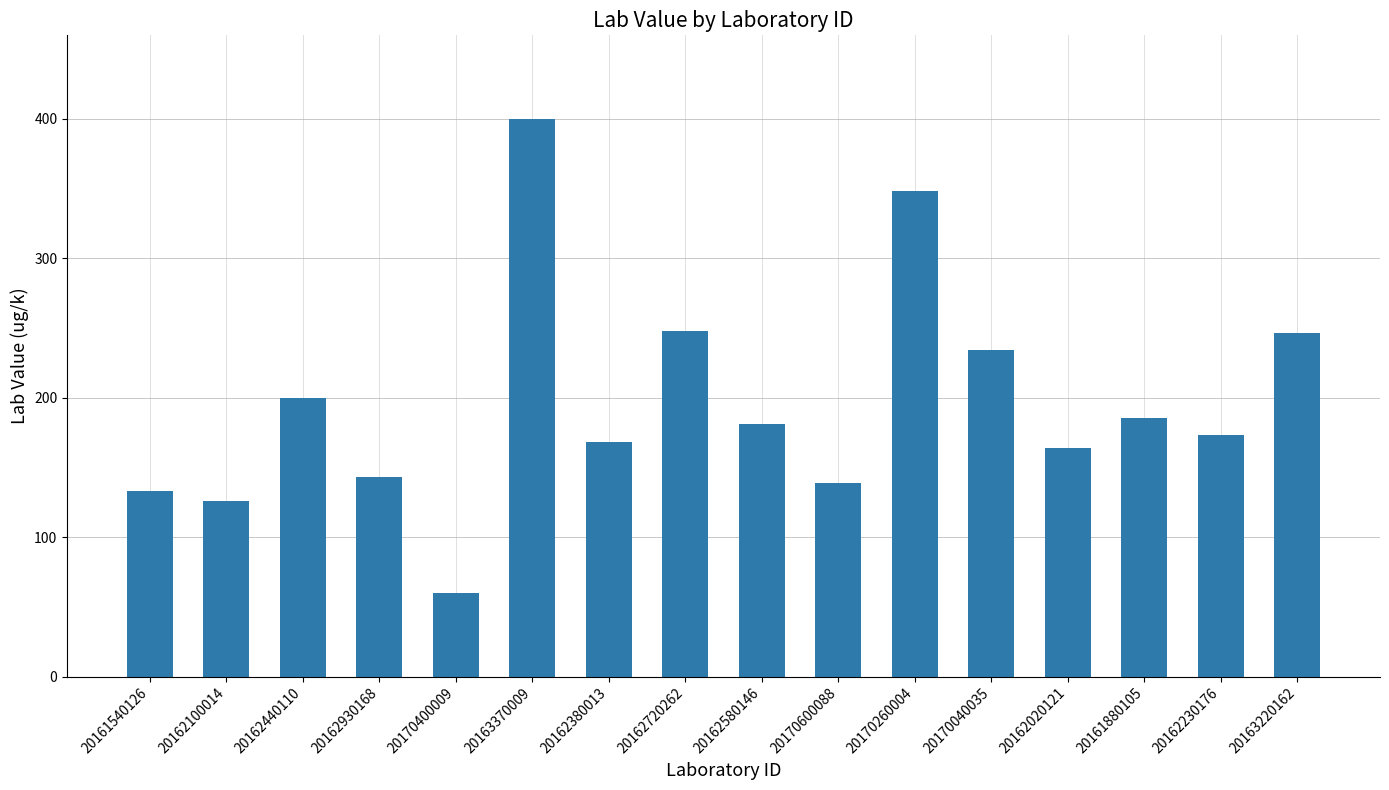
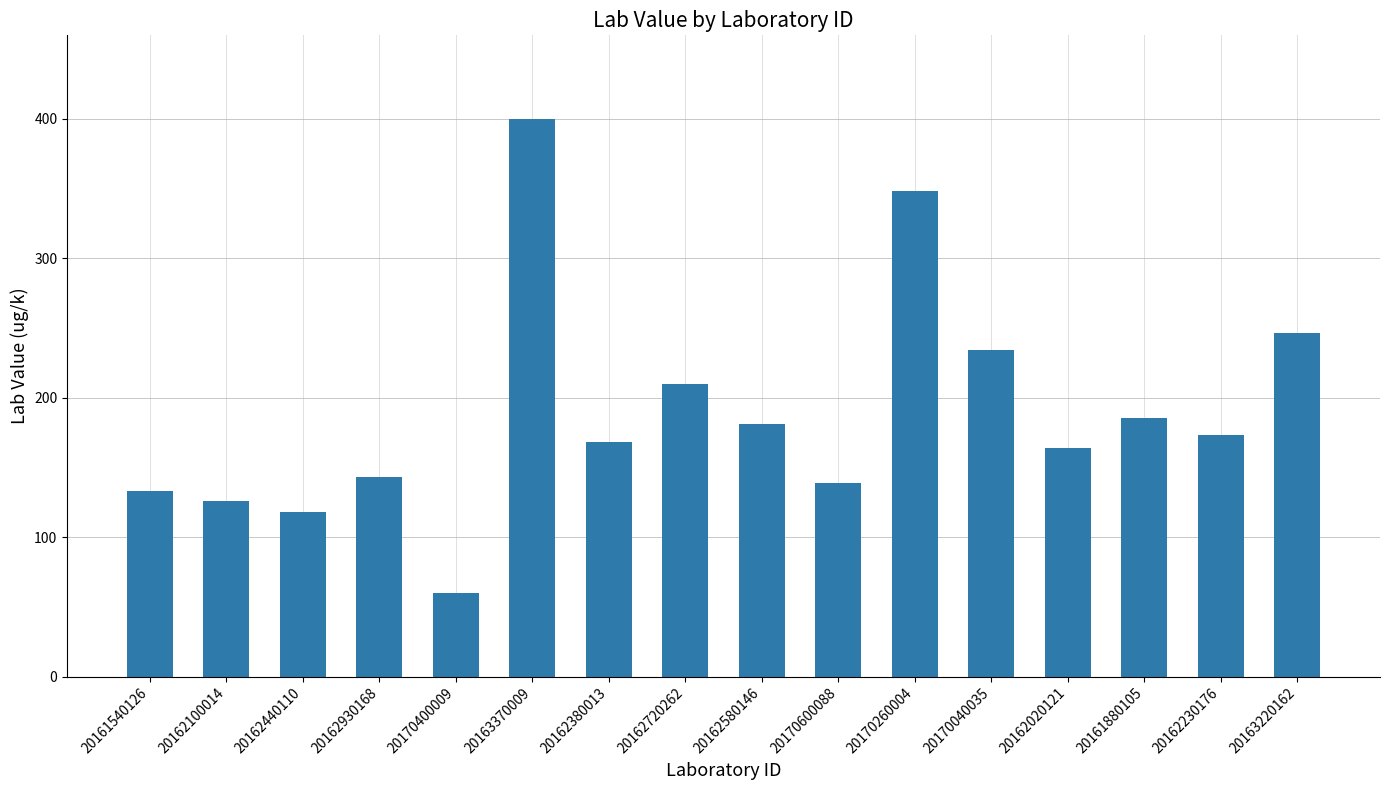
20162440110: 200 -> 118
20162720262: 248 -> 210
